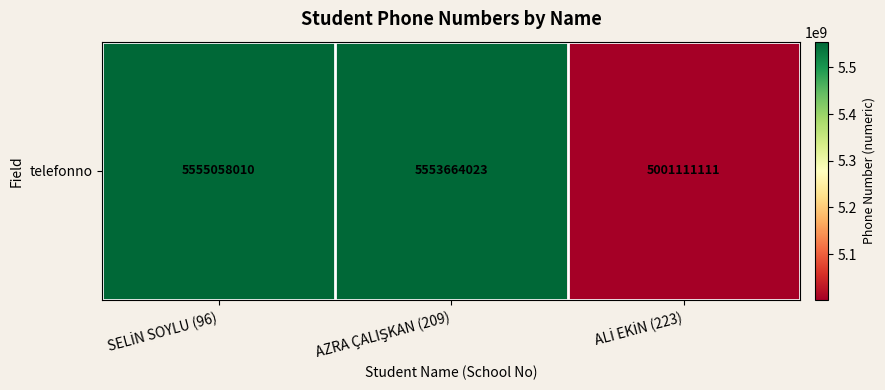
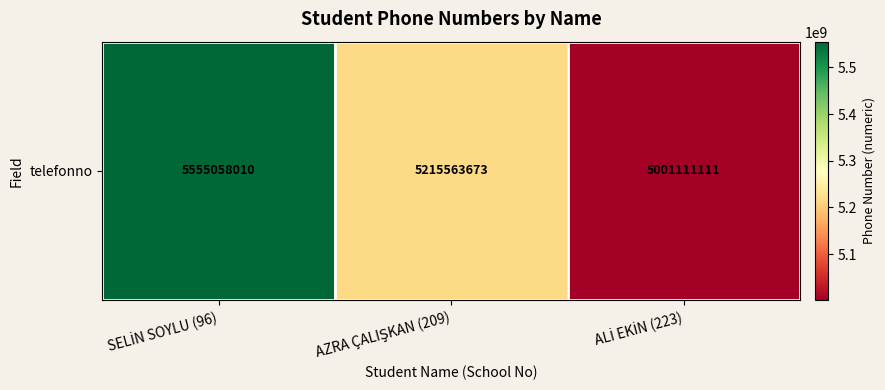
telefonno, AZRA ÇALIŞKAN (209): 5553664023 -> 5215563673
